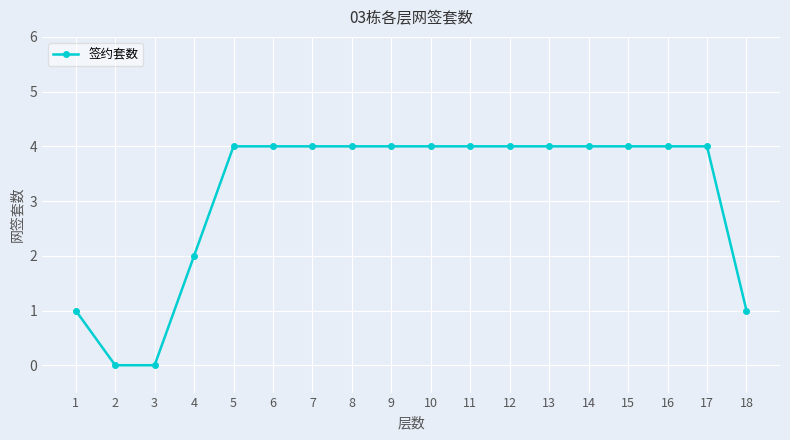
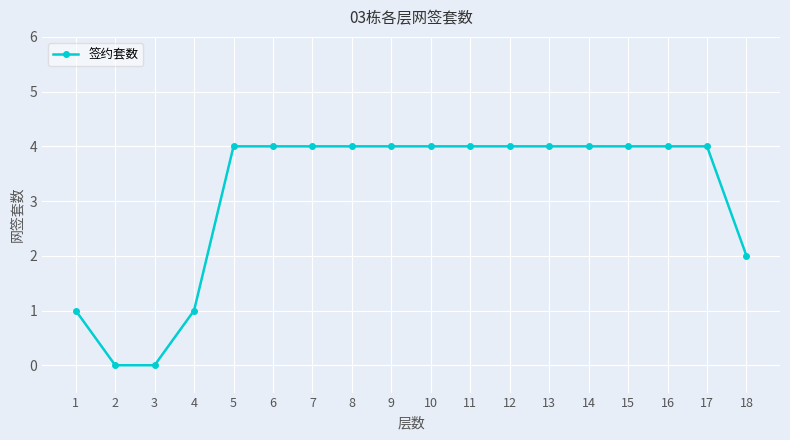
4: 2 -> 1
18: 1 -> 2
